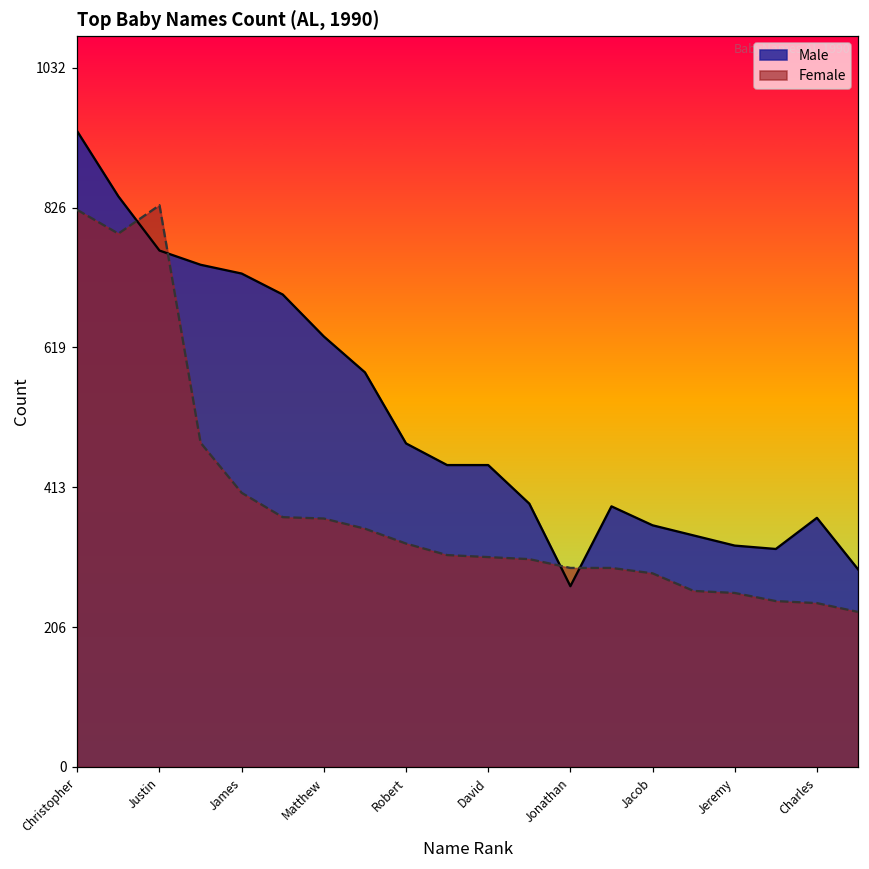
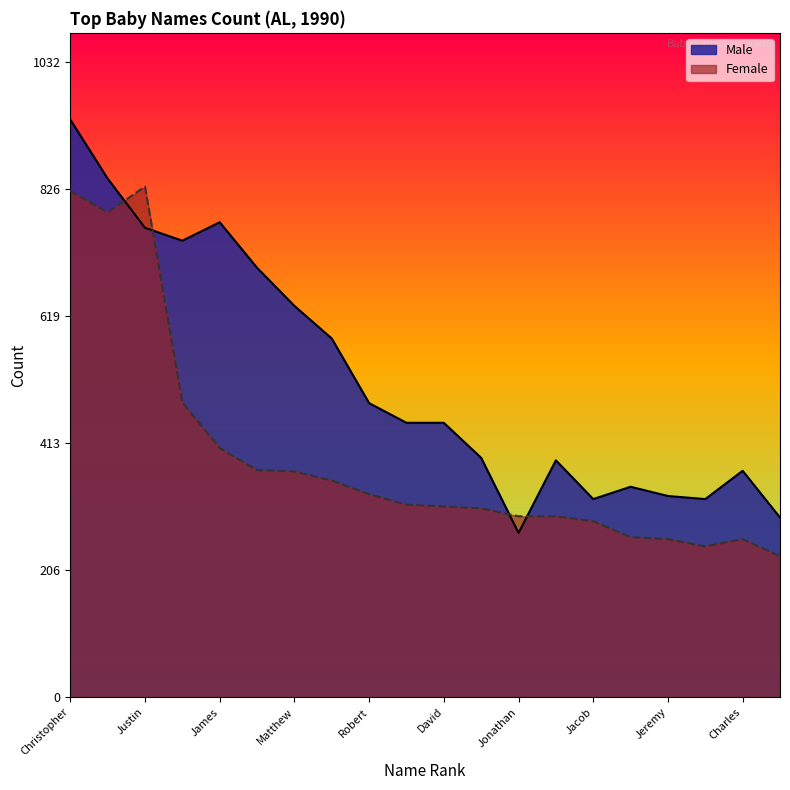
Male, James: 730 -> 770
Male, Jacob: 360 -> 320
Female, Charles: 240 -> 260
